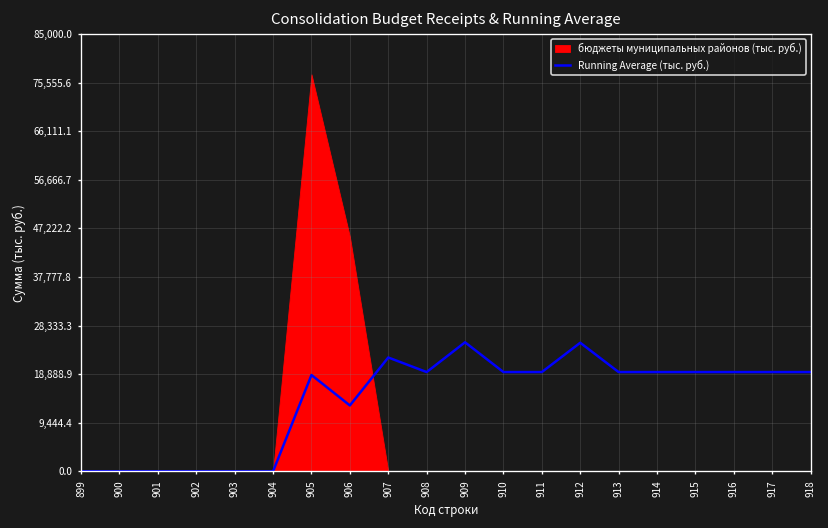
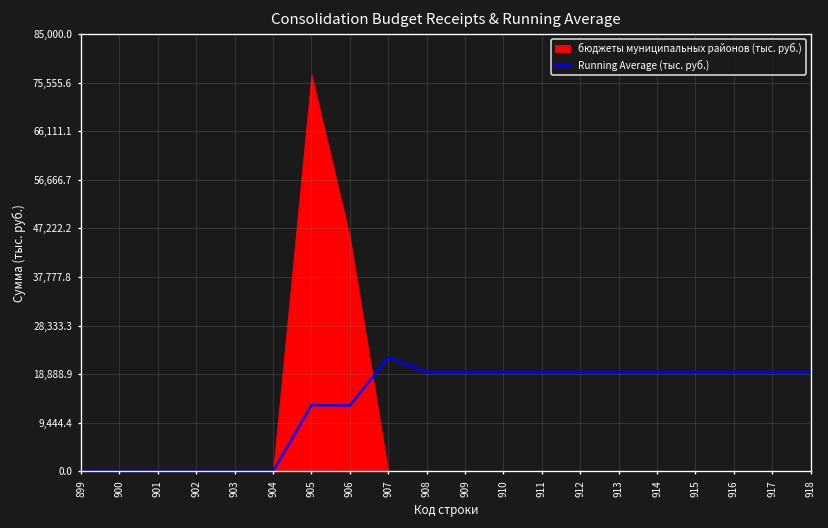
Running Average (тыс. руб.), 905: 19,000 -> 13,000
Running Average (тыс. руб.), 909: 25,000 -> 19,000
Running Average (тыс. руб.), 912: 25,000 -> 19,000
